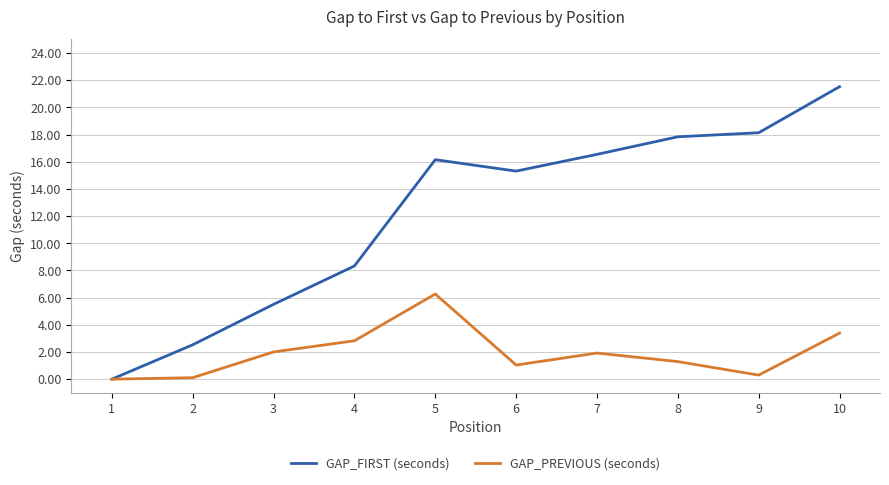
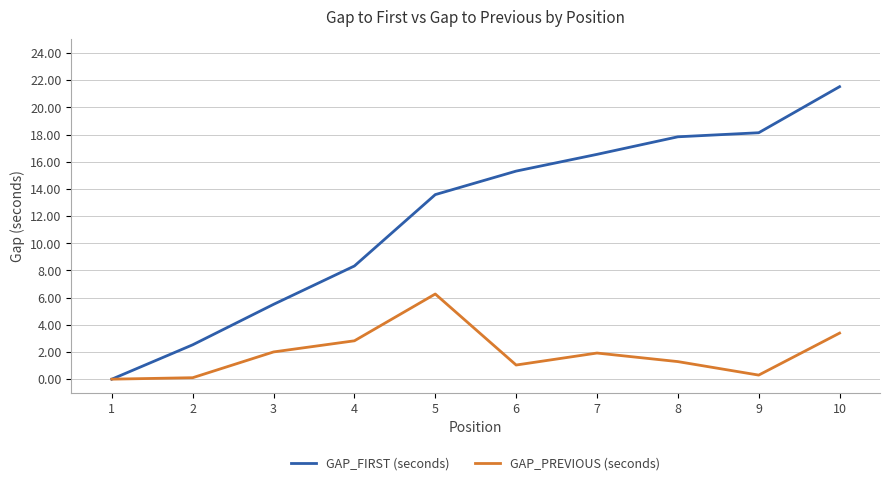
GAP_FIRST (seconds), 5: 16.2 -> 13.6
